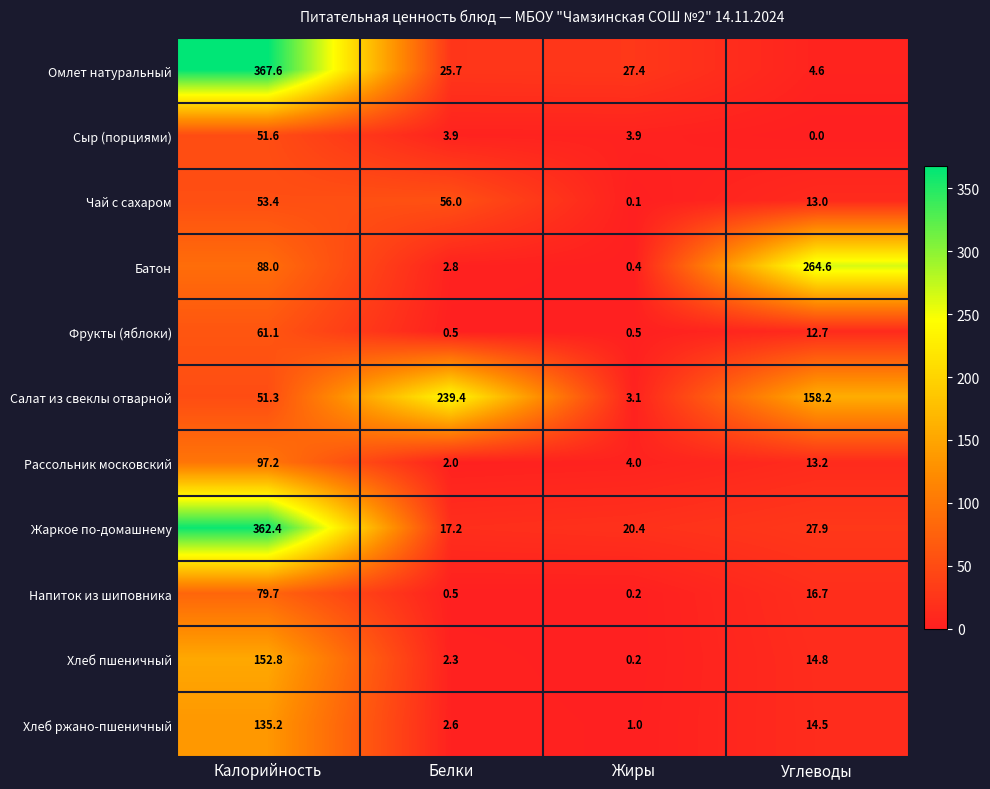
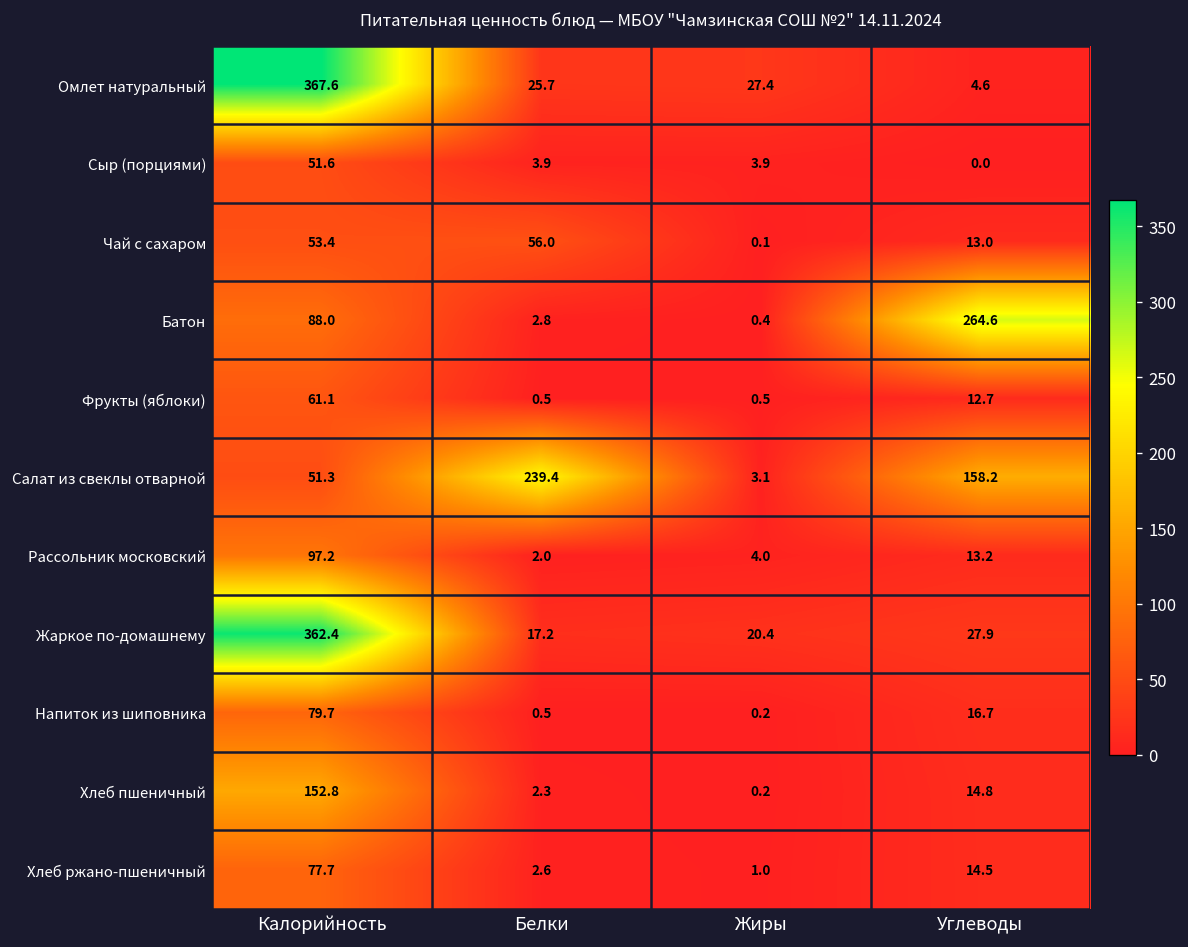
Хлеб ржано-пшеничный, Калорийность: 135.2 -> 77.7
